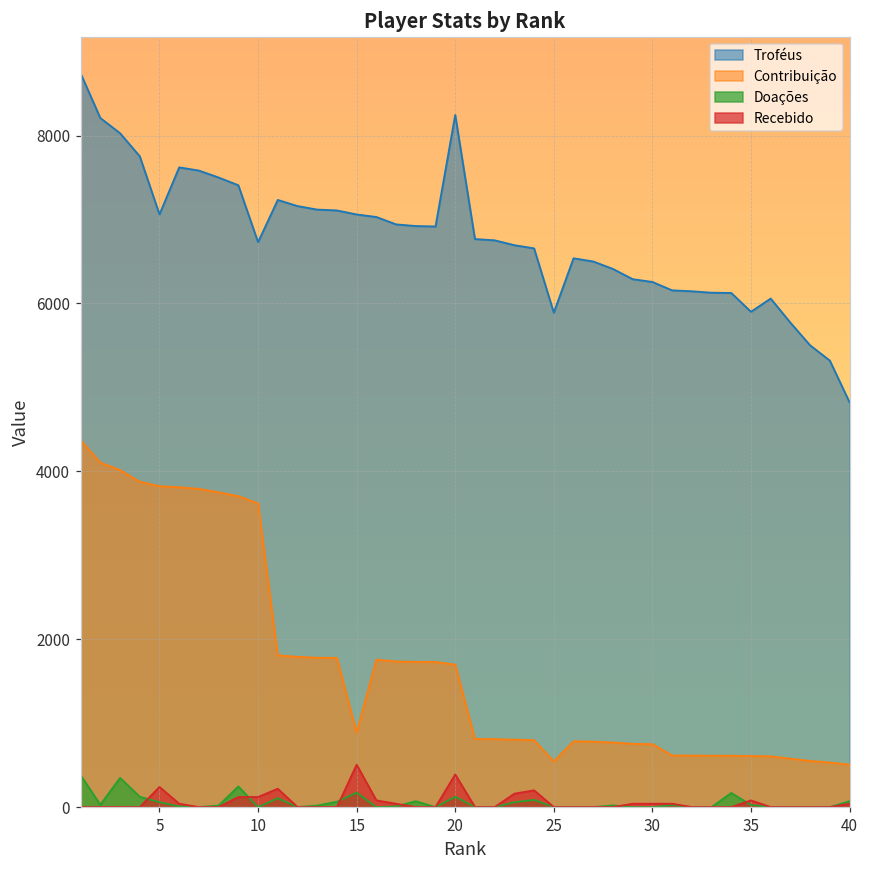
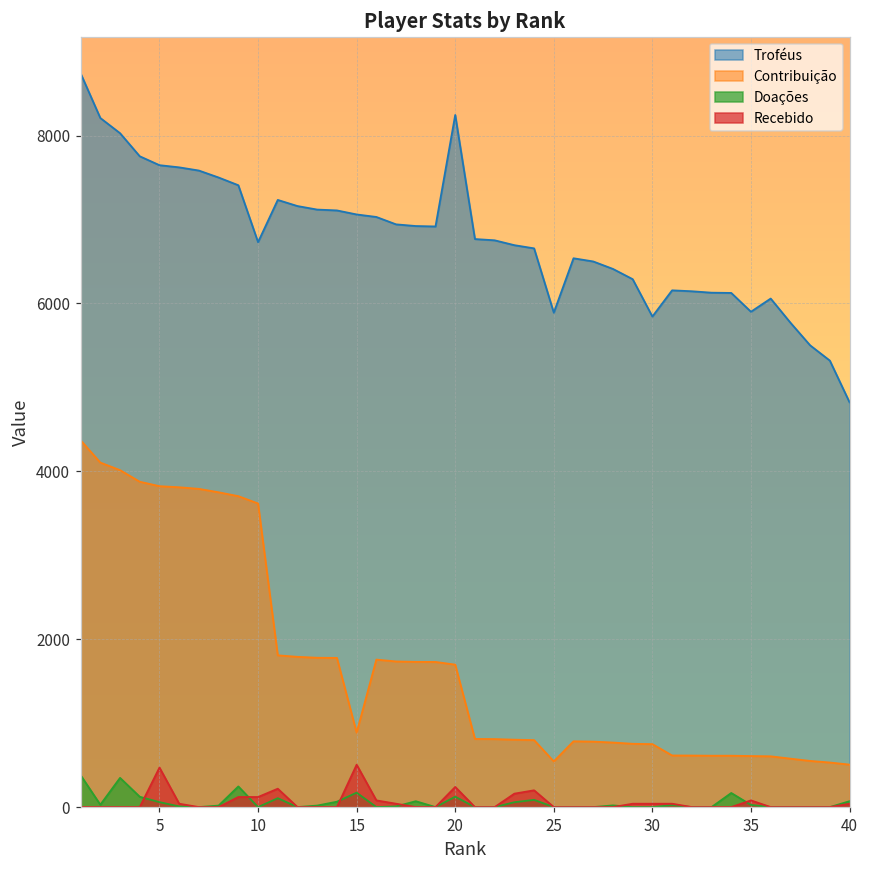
Troféus, 5: 7100 -> 7600
Recebido, 5: 200 -> 500
Recebido, 20: 400 -> 200
Troféus, 30: 6300 -> 5800
